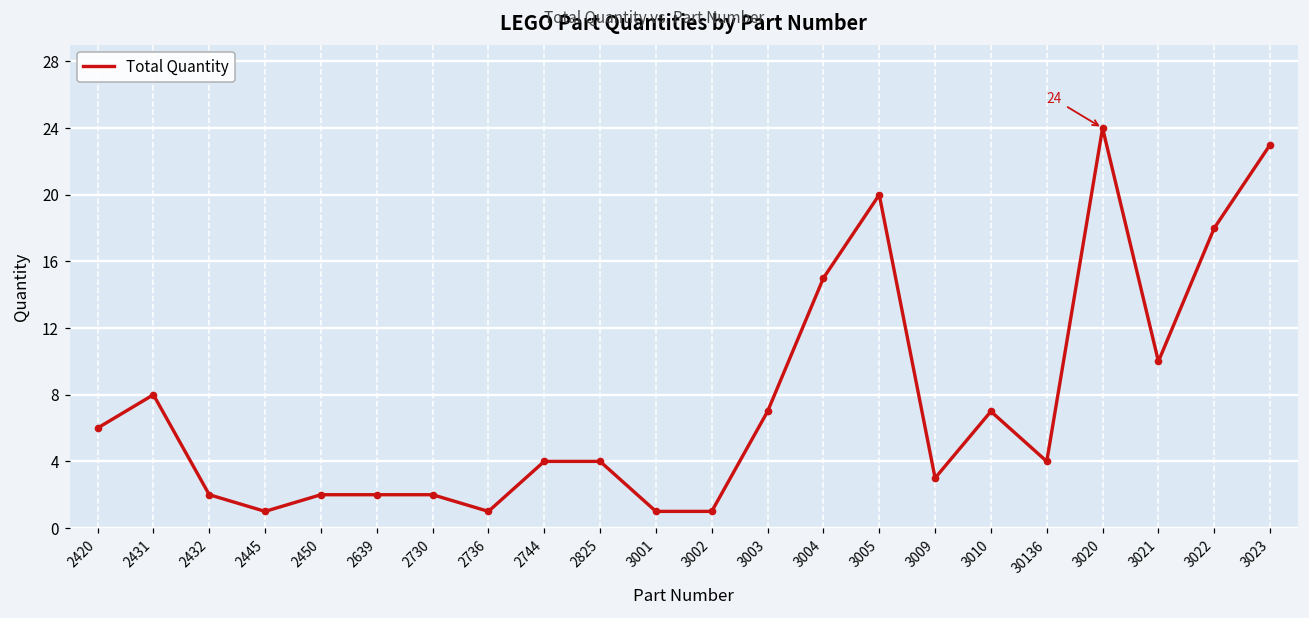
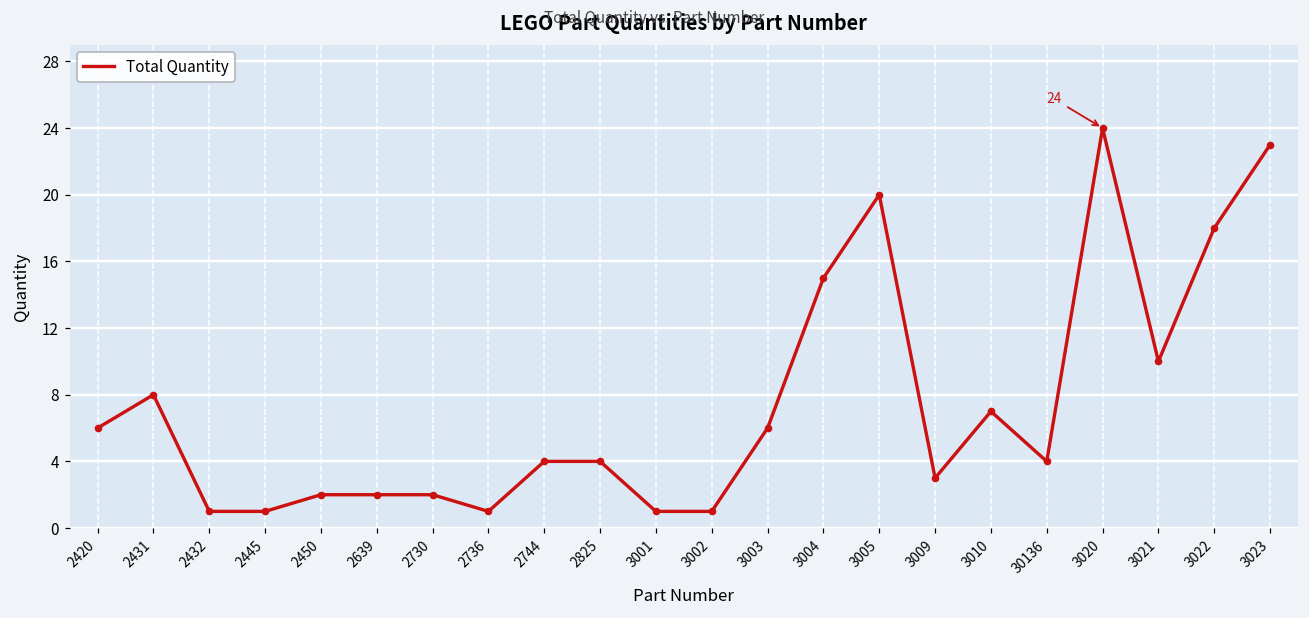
2432: 2 -> 1
3003: 7 -> 6
